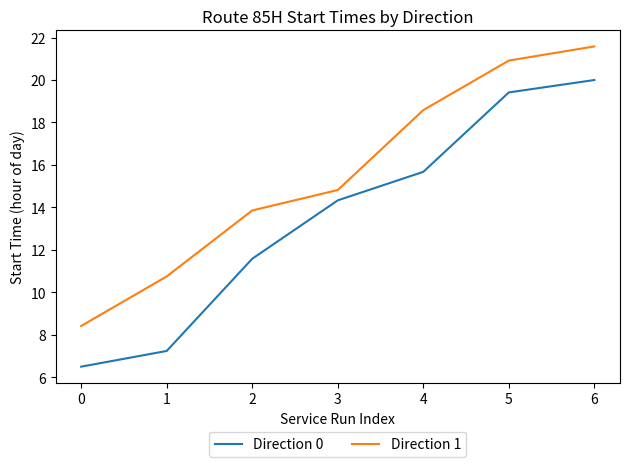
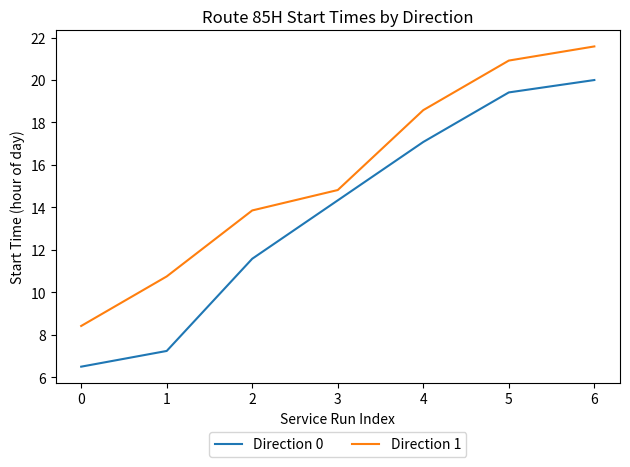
Direction 0, 4: 15.7 -> 17.1
